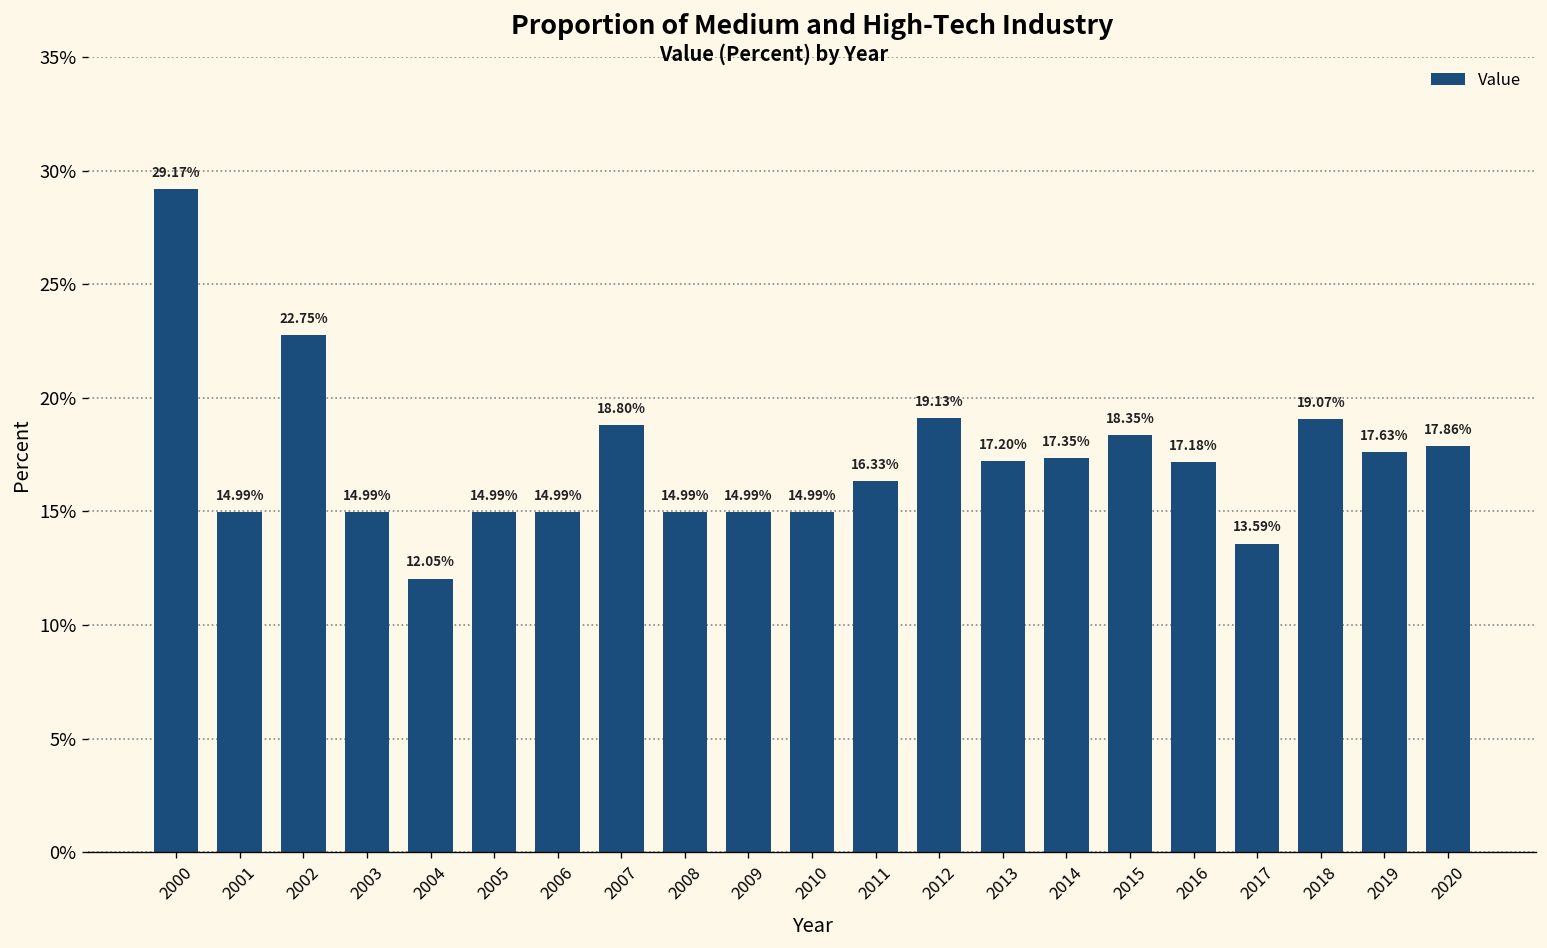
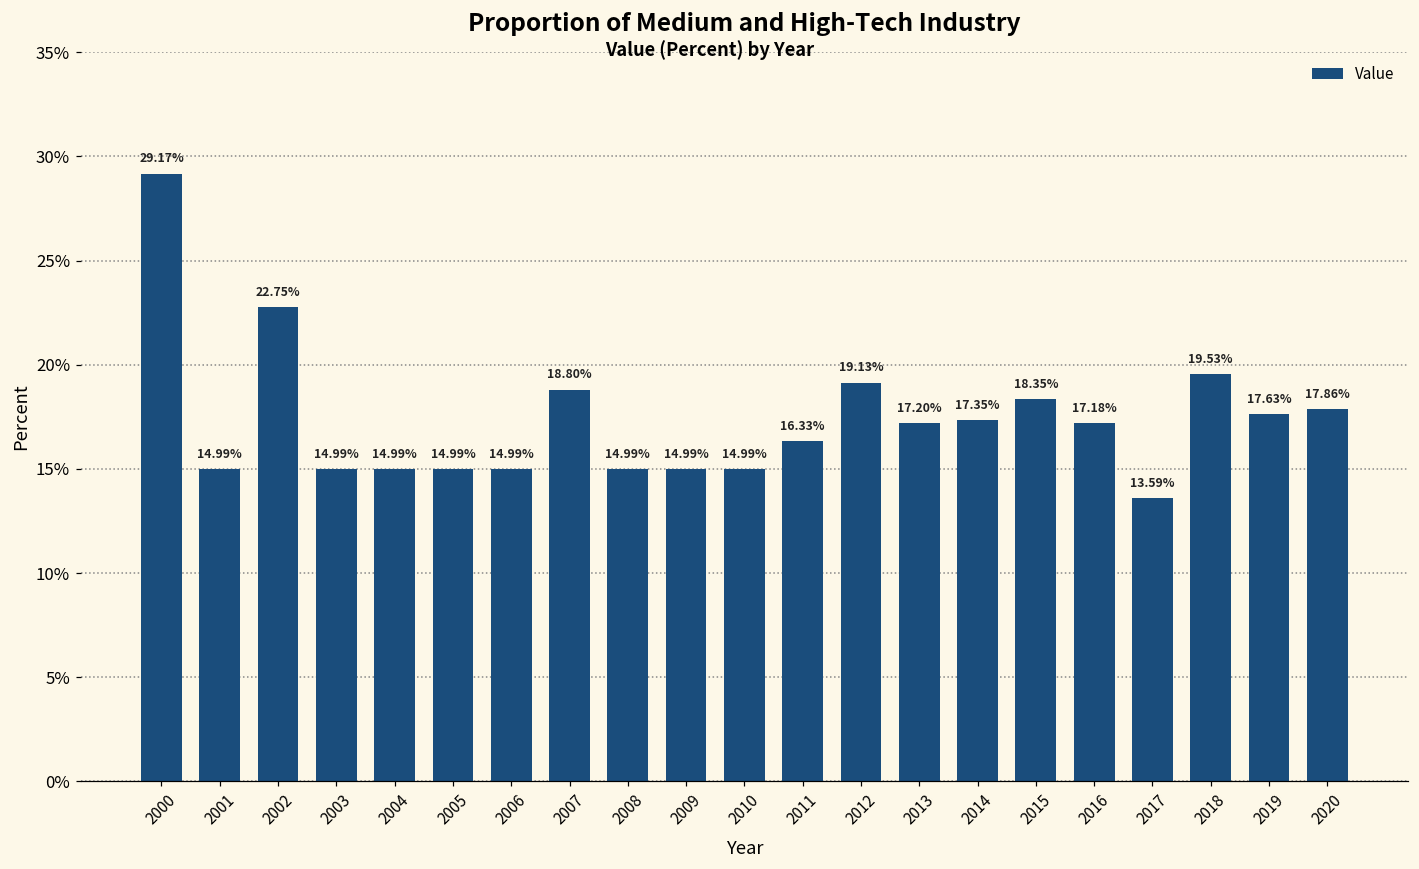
2004: 12.05% -> 14.99%
2018: 19.07% -> 19.53%
